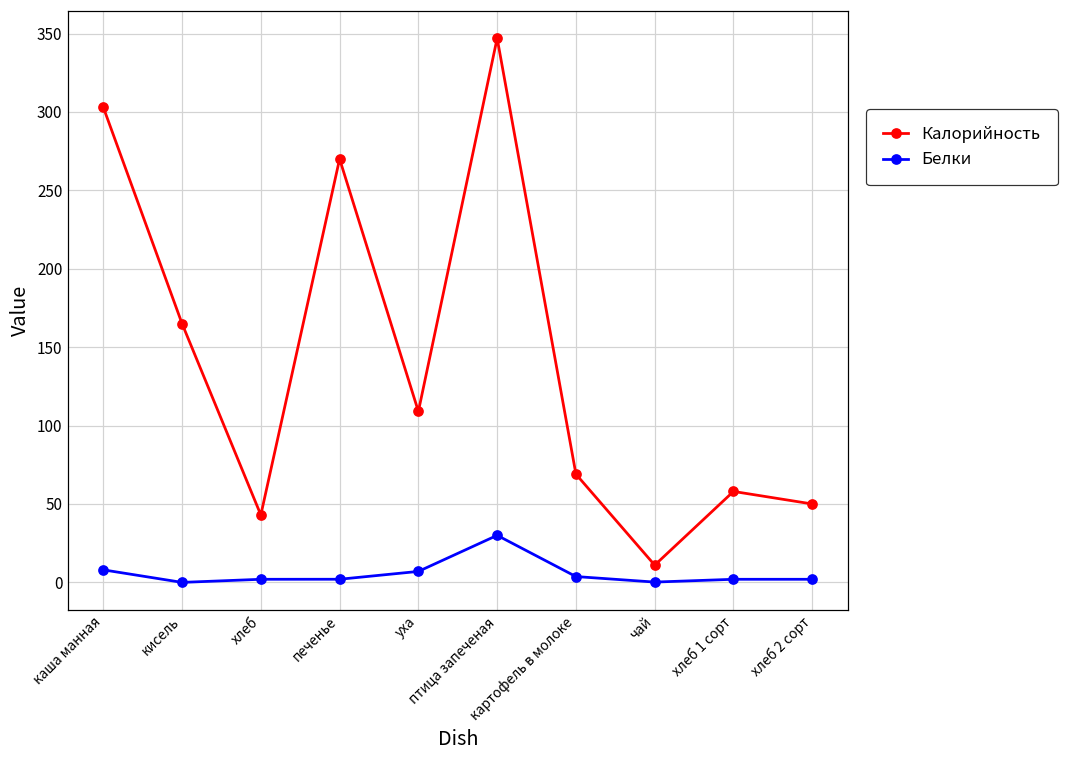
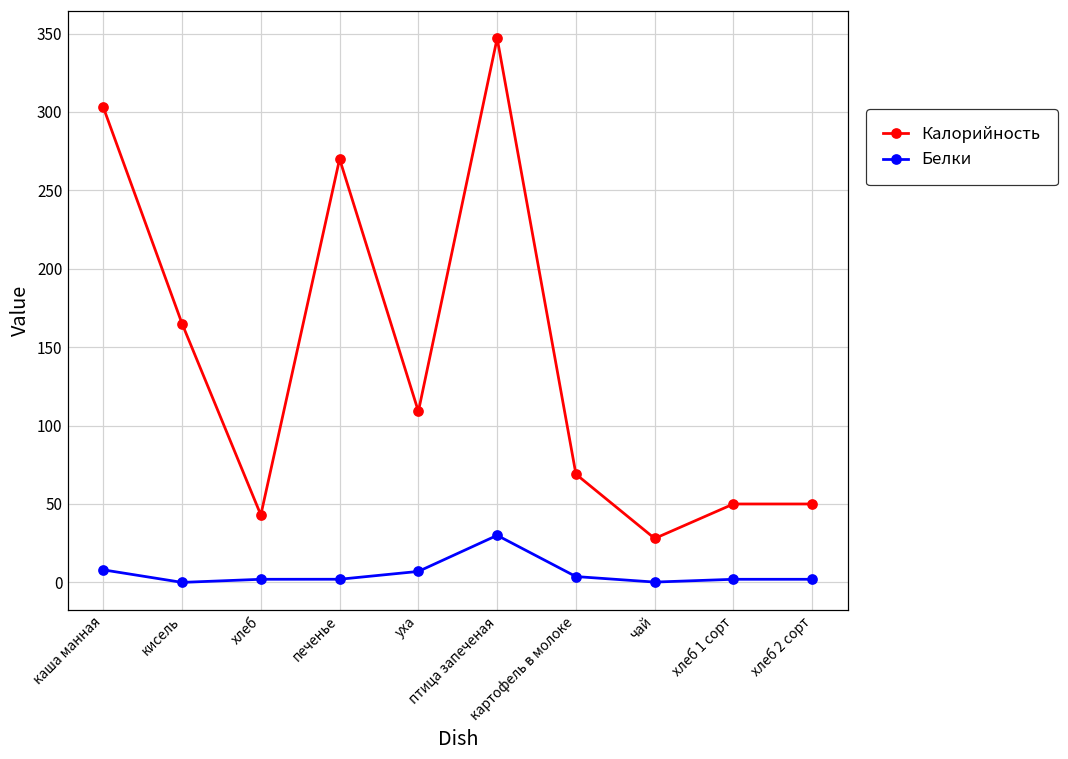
Калорийность, чай: 11 -> 28
Калорийность, хлеб 1 сорт: 58 -> 50
